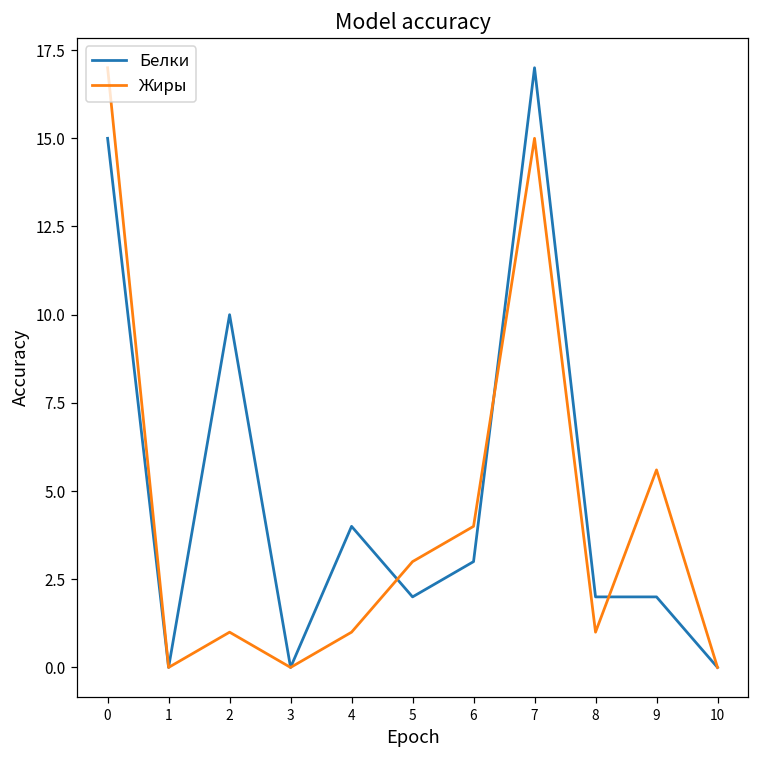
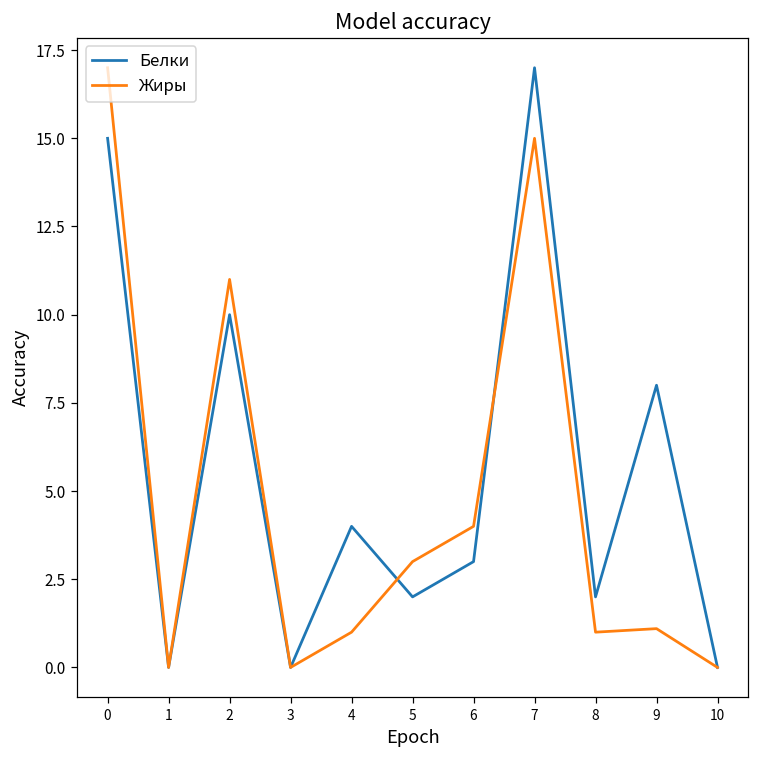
Жиры, 2: 1 -> 11
Белки, 9: 2 -> 8
Жиры, 9: 5.6 -> 1.1
